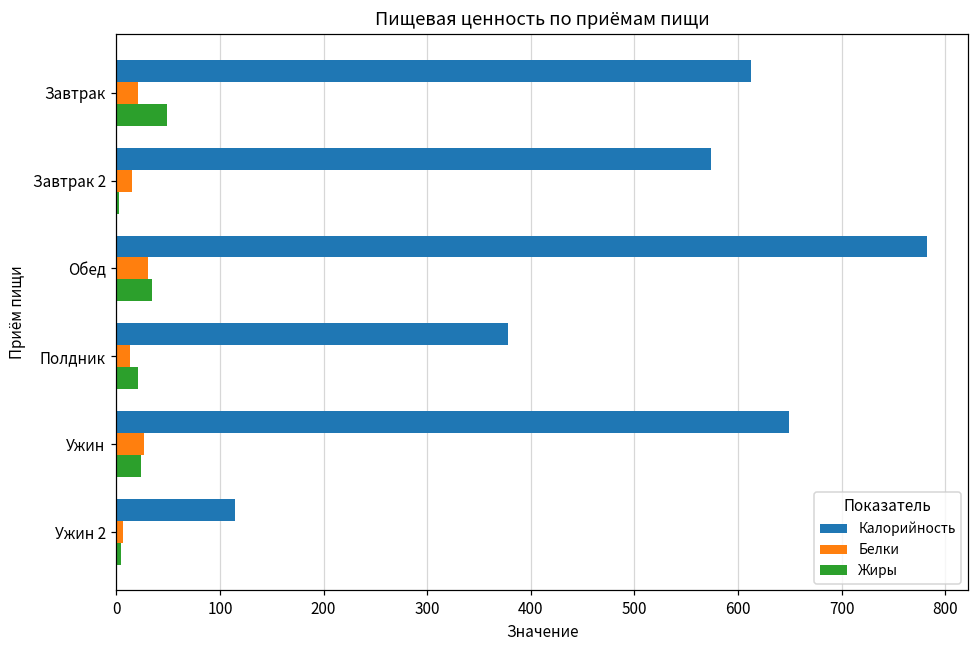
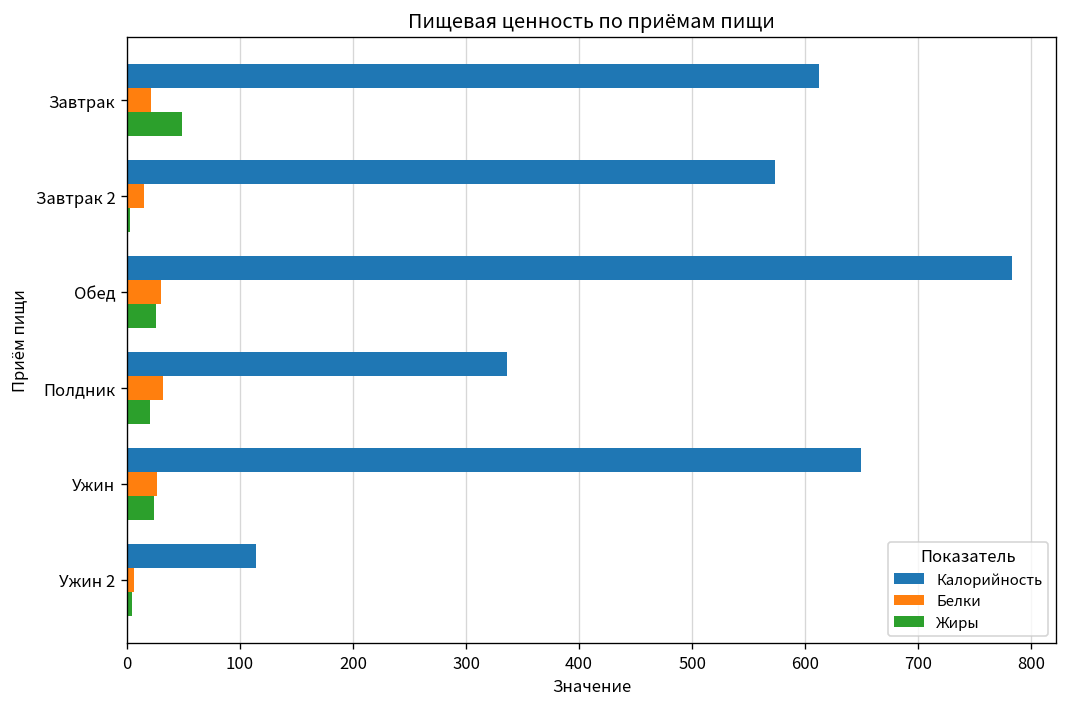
Жиры, Обед: 35 -> 26
Калорийность, Полдник: 380 -> 340
Белки, Полдник: 10 -> 30
